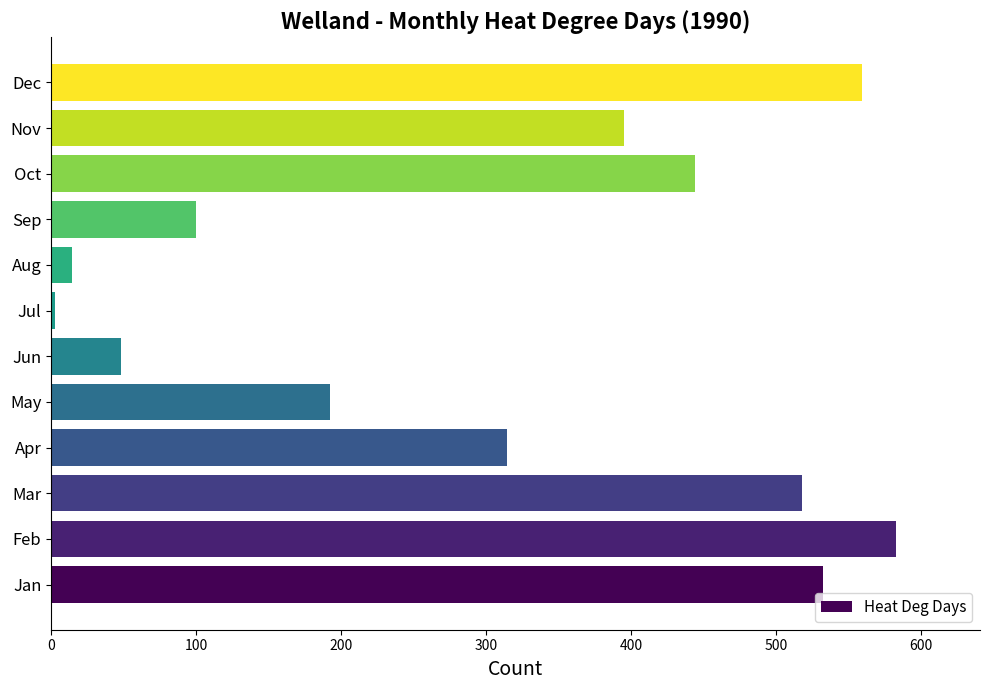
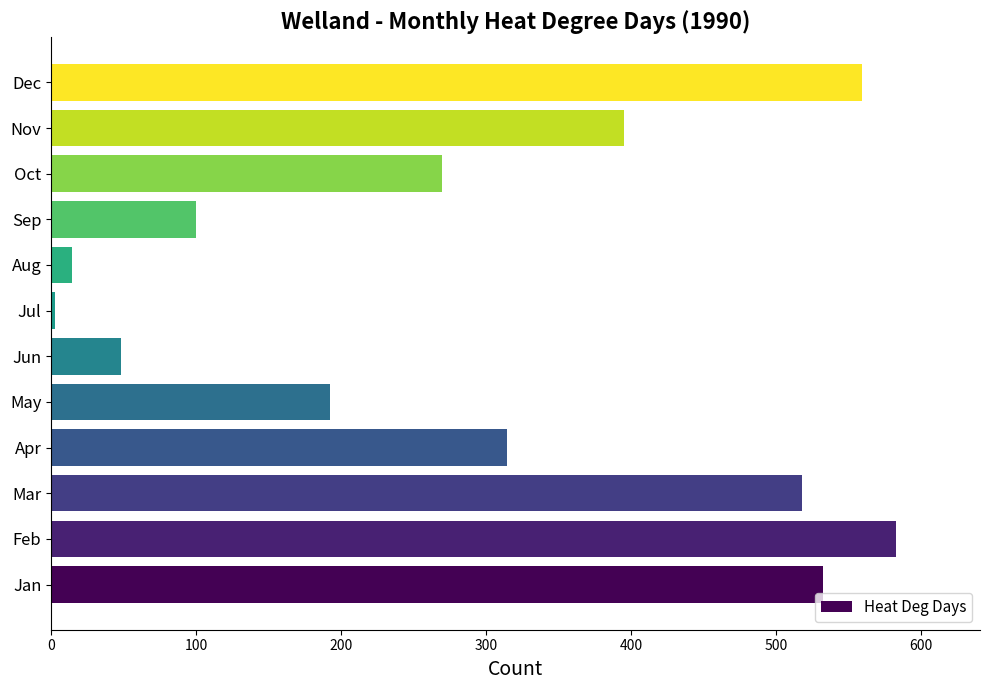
Oct: 444 -> 270
